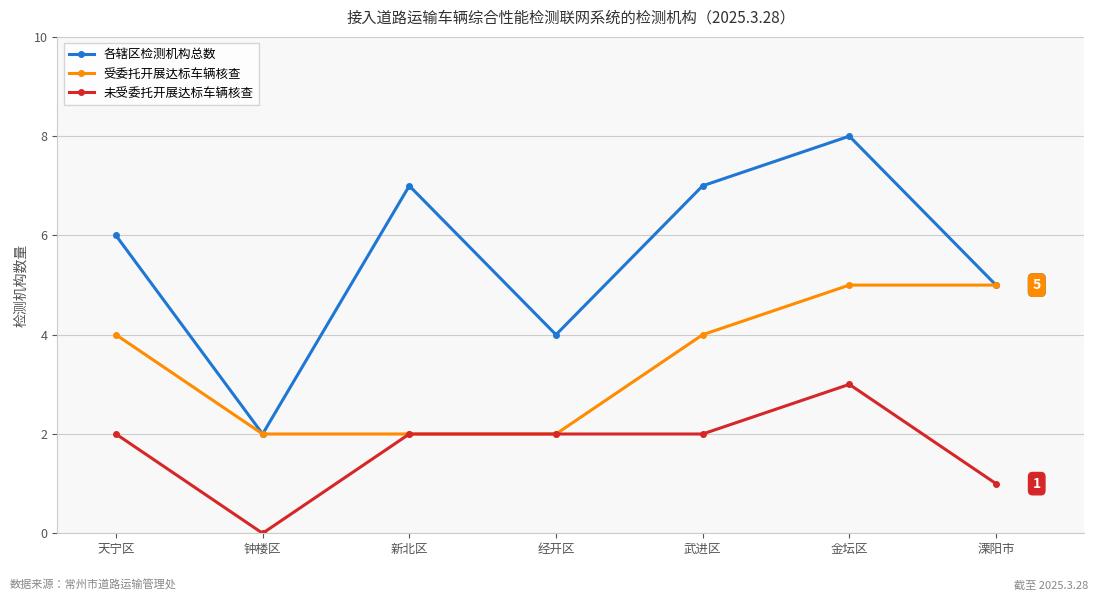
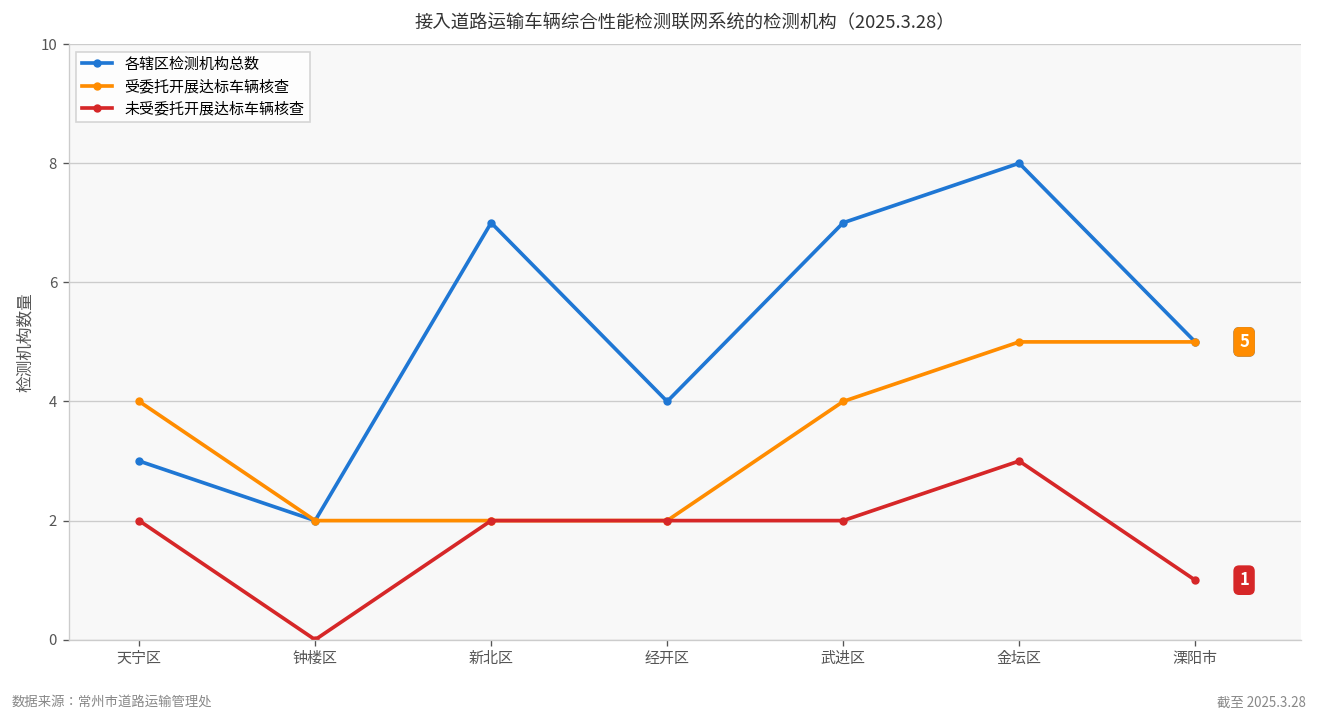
各辖区检测机构总数, 天宁区: 6 -> 3
